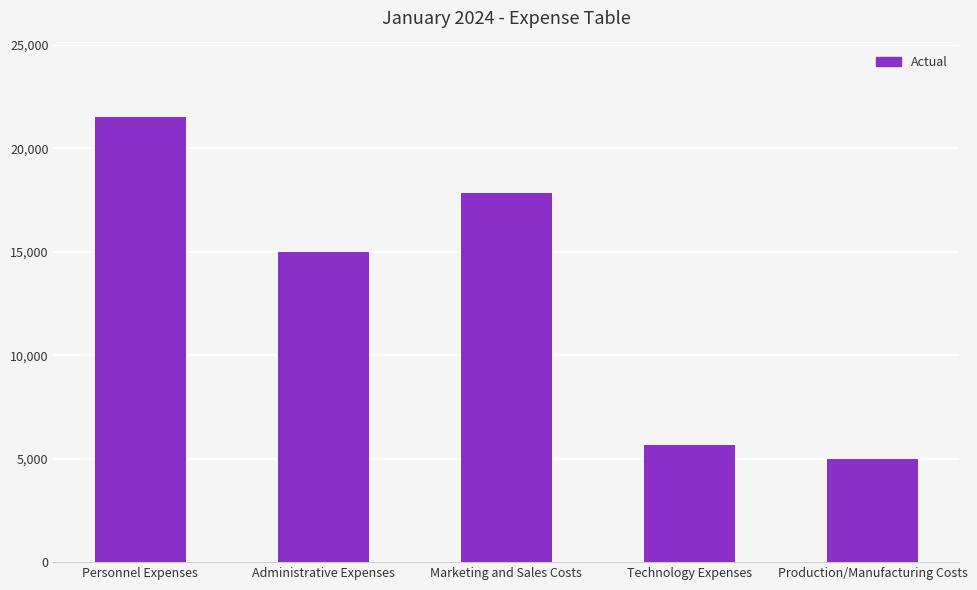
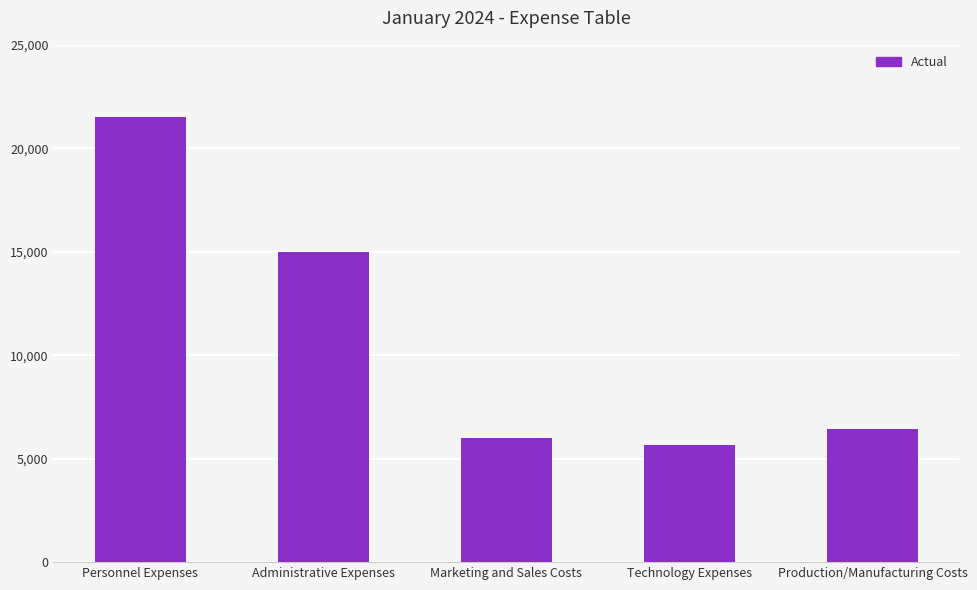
Marketing and Sales Costs: 17,900 -> 6,000
Production/Manufacturing Costs: 5,000 -> 6,500
